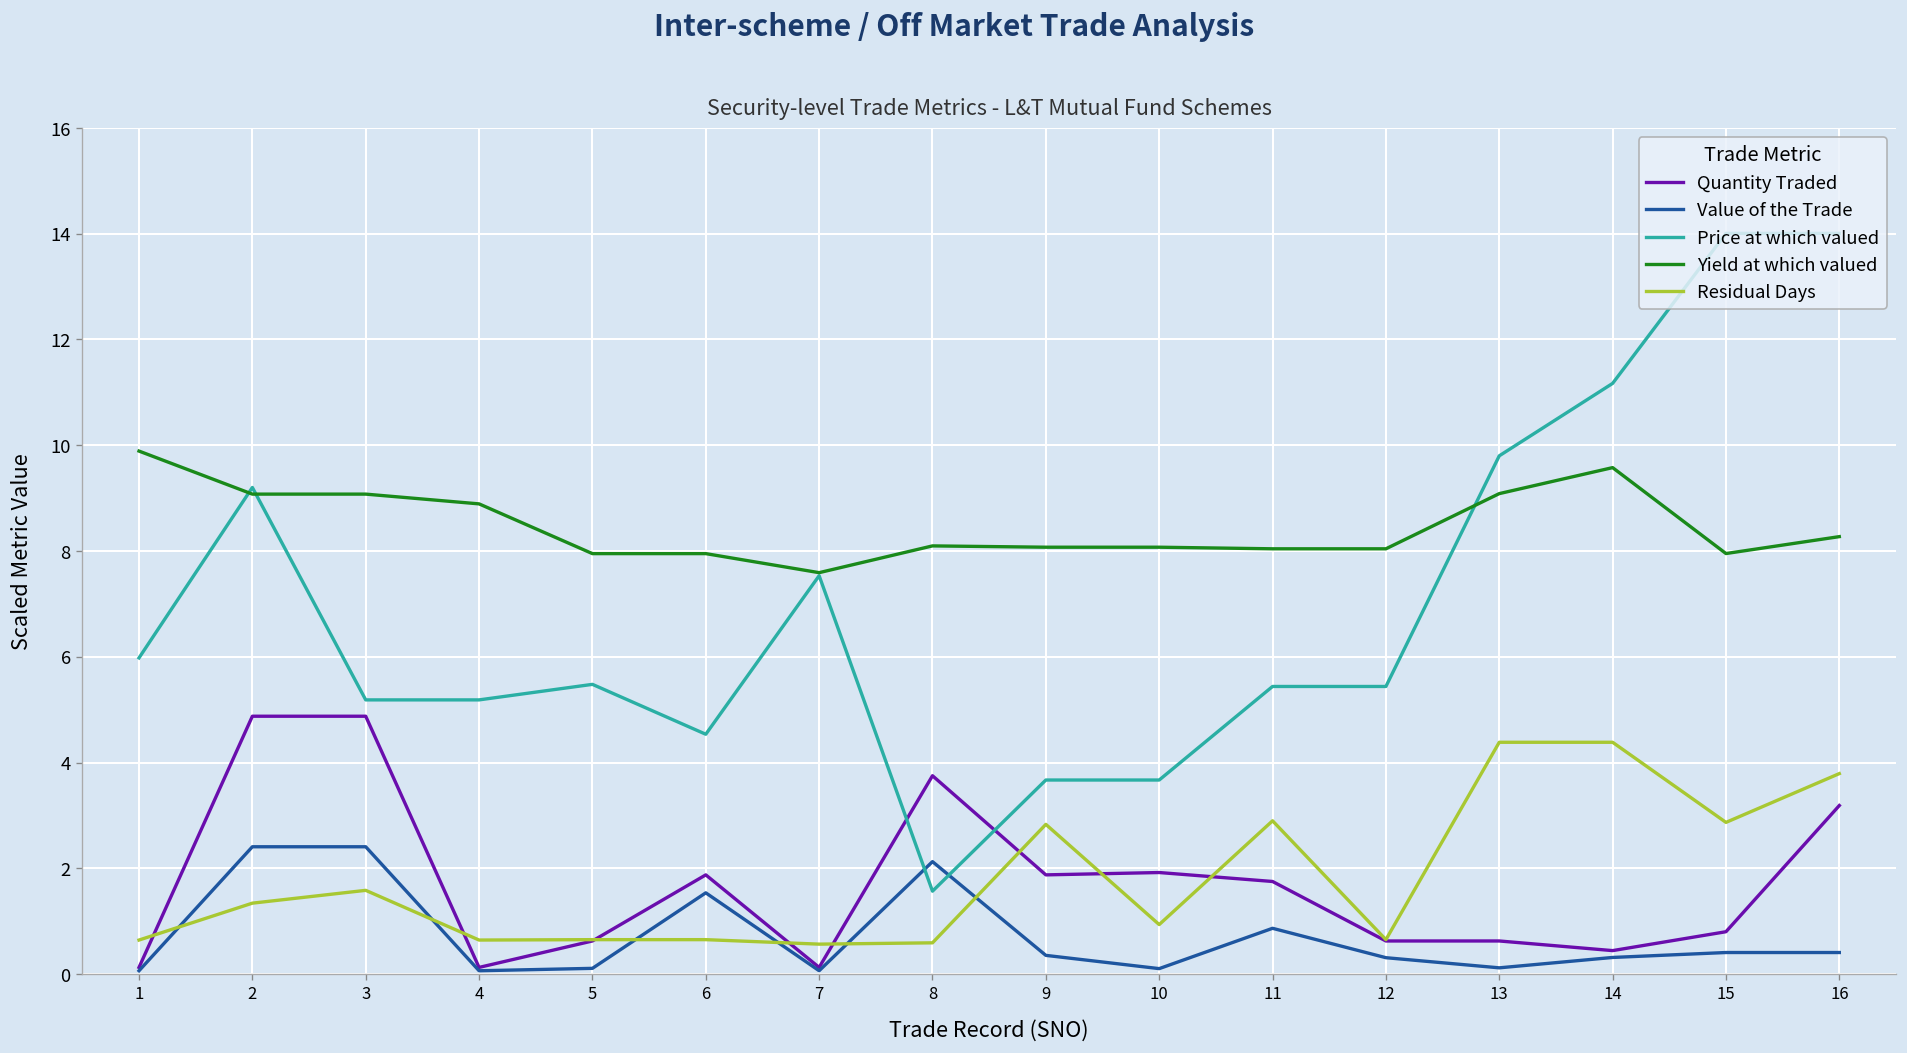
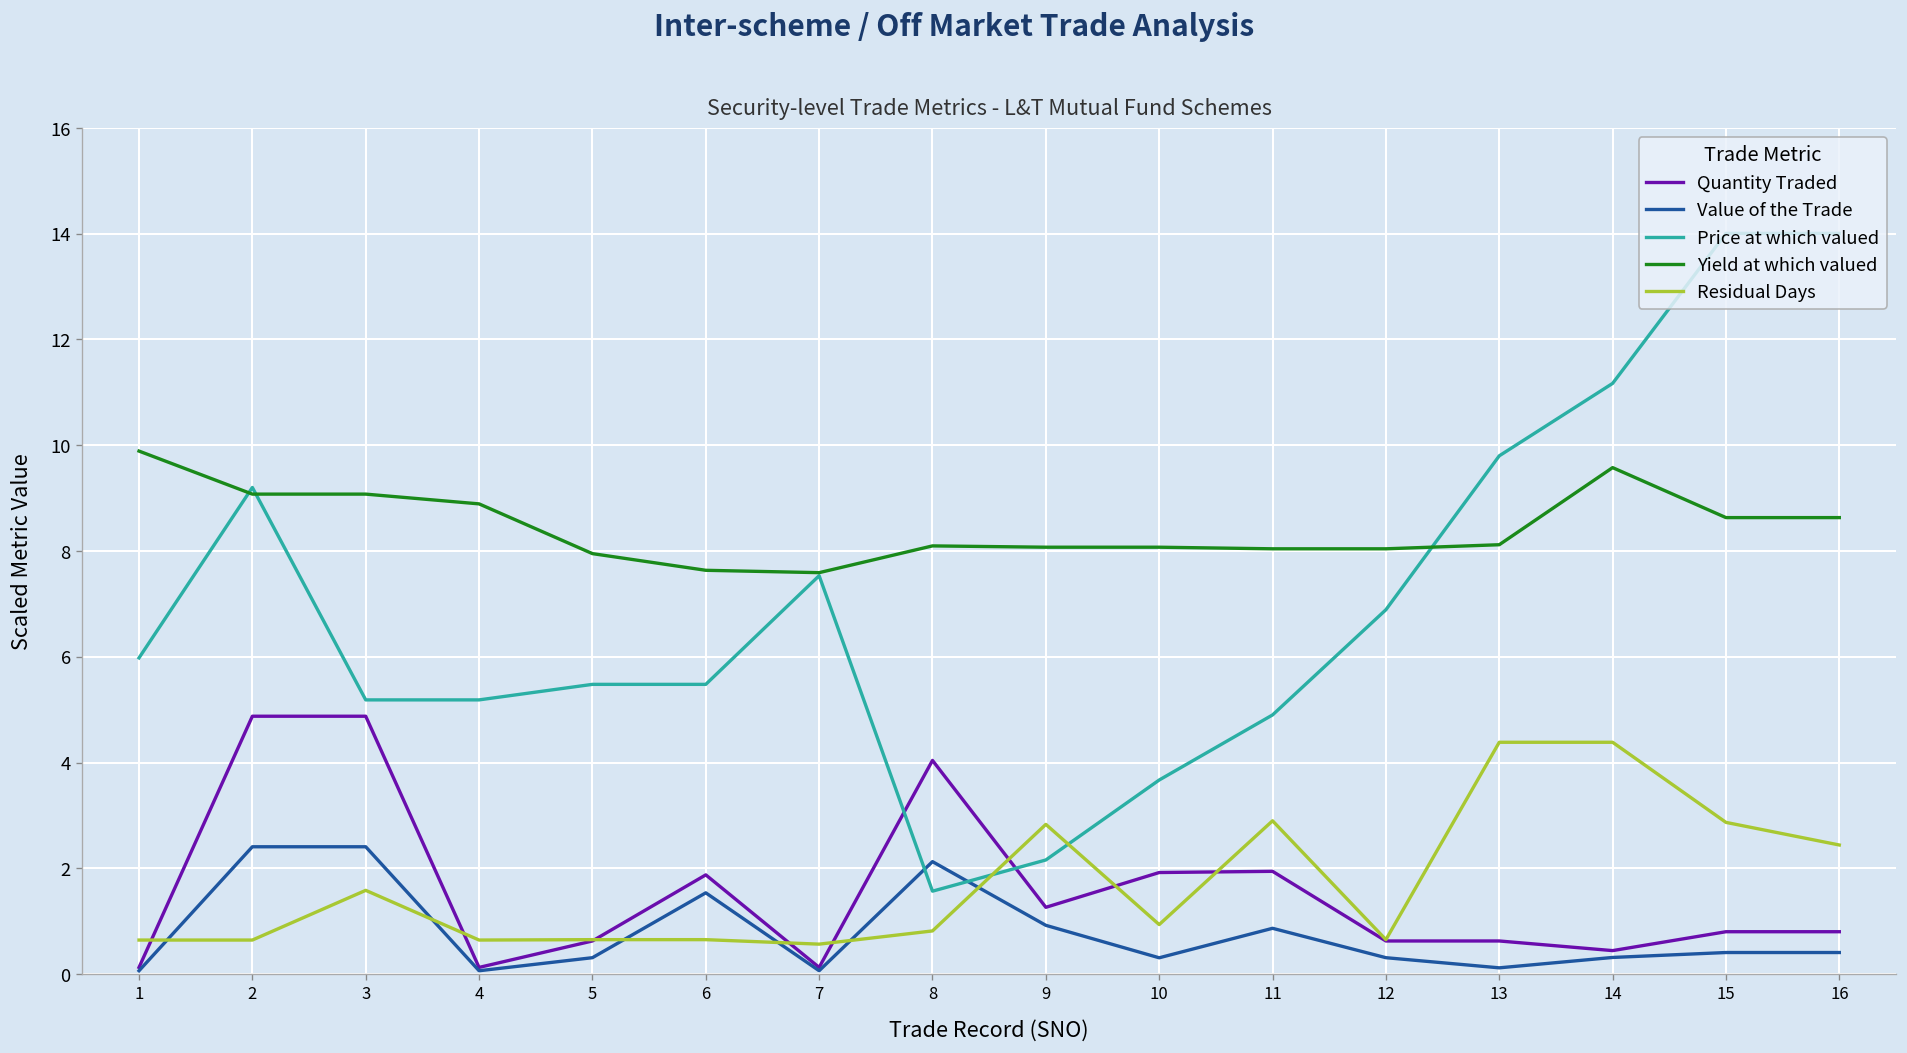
Residual Days, 2: 1.3 -> 0.6
Value of the Trade, 5: 0.1 -> 0.3
Price at which valued, 6: 4.5 -> 5.5
Yield at which valued, 6: 8.0 -> 7.6
Quantity Traded, 8: 3.8 -> 4.0
Residual Days, 8: 0.6 -> 0.8
Quantity Traded, 9: 1.9 -> 1.3
Value of the Trade, 9: 0.4 -> 0.9
Price at which valued, 9: 3.7 -> 2.2
Value of the Trade, 10: 0.1 -> 0.3
Quantity Traded, 11: 1.8 -> 1.9
Price at which valued, 11: 5.4 -> 4.9
Price at which valued, 12: 5.4 -> 6.9
Yield at which valued, 13: 9.1 -> 8.1
Yield at which valued, 15: 8.0 -> 8.6
Quantity Traded, 16: 3.2 -> 0.8
Yield at which valued, 16: 8.3 -> 8.6
Residual Days, 16: 3.8 -> 2.4
